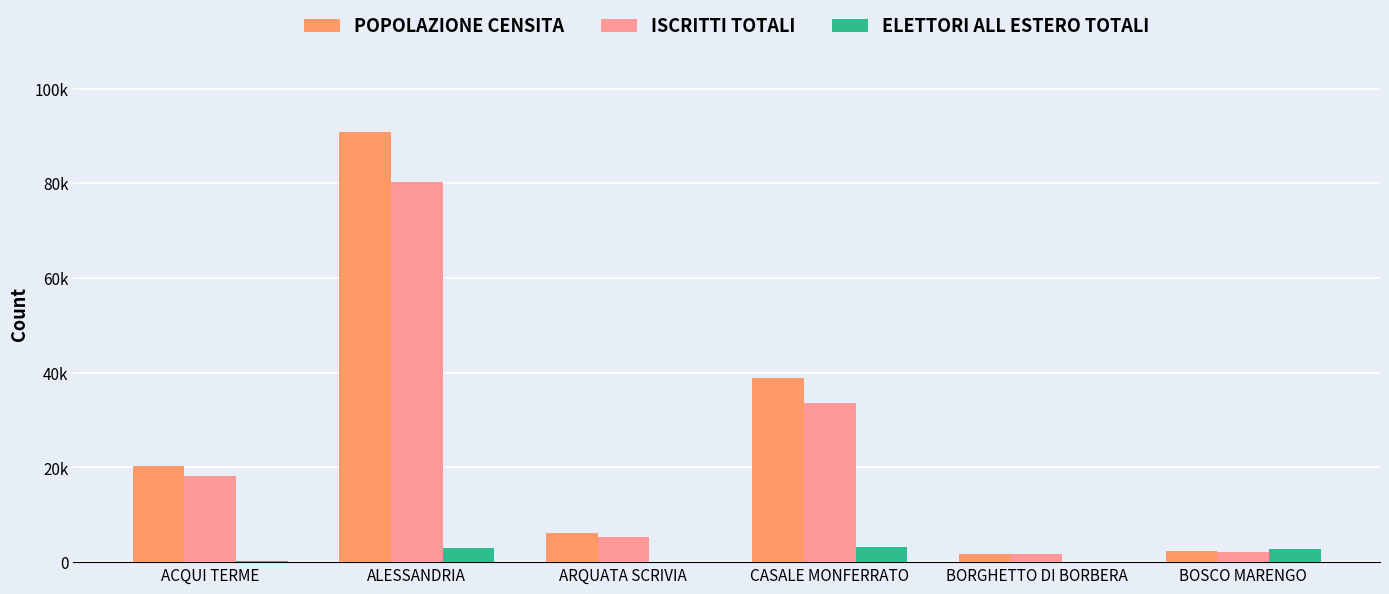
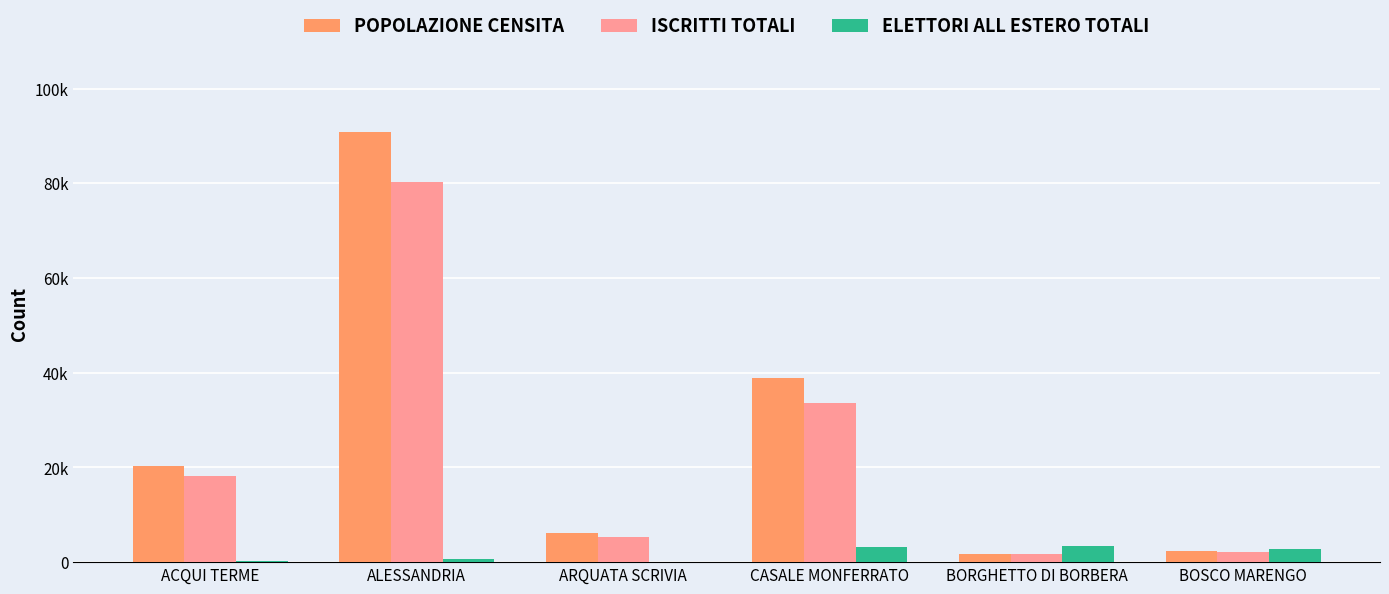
ELETTORI ALL ESTERO TOTALI, ALESSANDRIA: 3000 -> 1000
ELETTORI ALL ESTERO TOTALI, BORGHETTO DI BORBERA: 0 -> 3000
